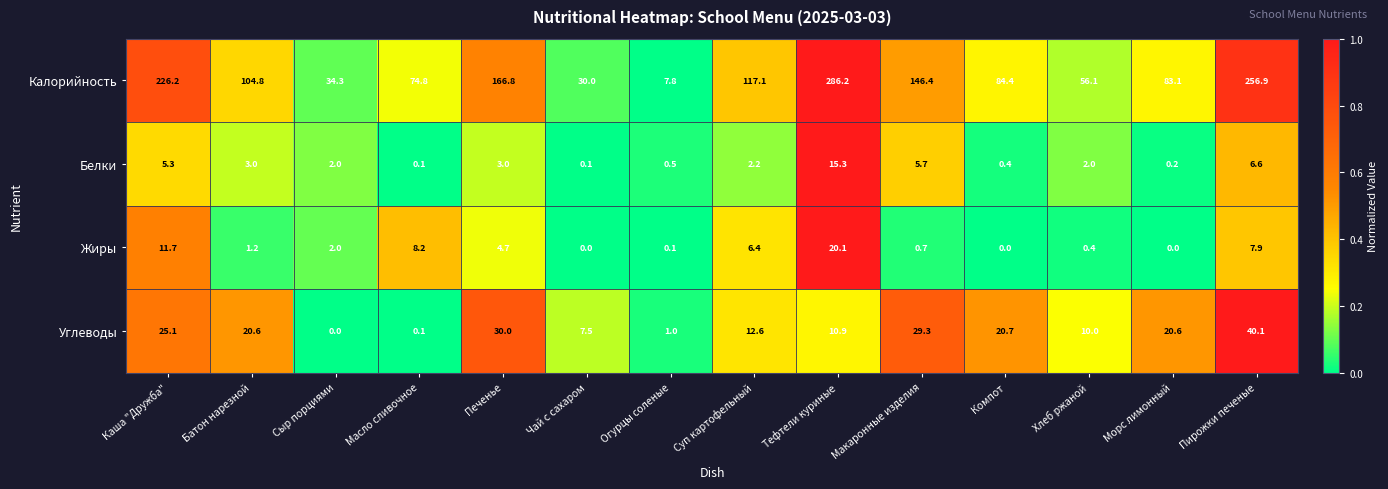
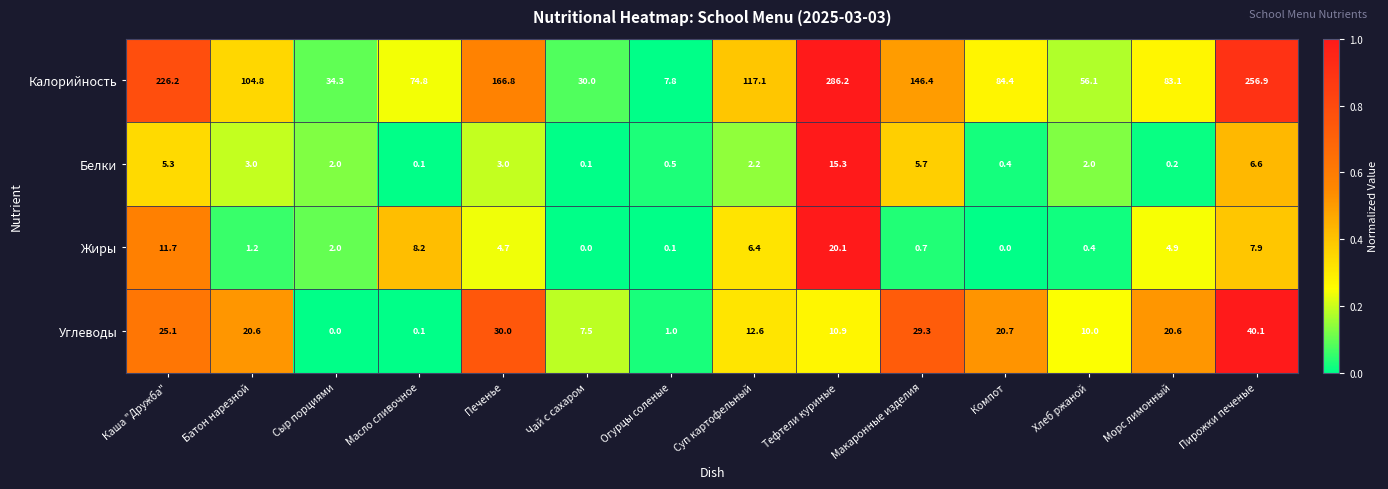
Жиры, Морс лимонный: 0.0 -> 4.9
